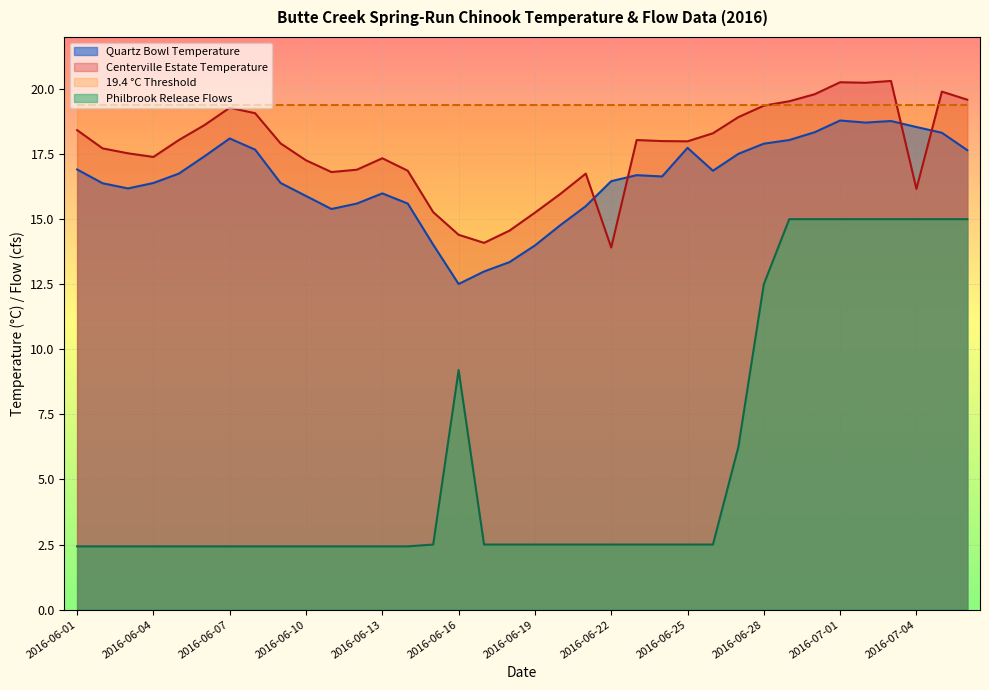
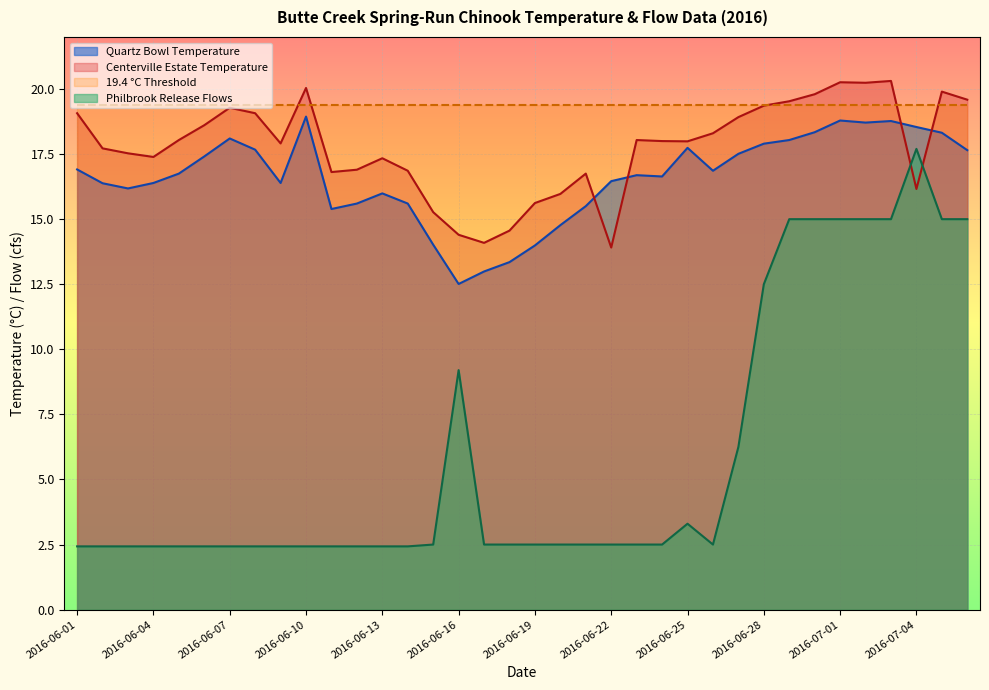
Centerville Estate Temperature, 2016-06-01: 18.4 -> 19.1
Quartz Bowl Temperature, 2016-06-10: 15.9 -> 18.9
Centerville Estate Temperature, 2016-06-10: 17.3 -> 20.0
Centerville Estate Temperature, 2016-06-19: 15.3 -> 15.6
Philbrook Release Flows, 2016-06-25: 2.5 -> 3.3
Philbrook Release Flows, 2016-07-04: 15.0 -> 17.7
